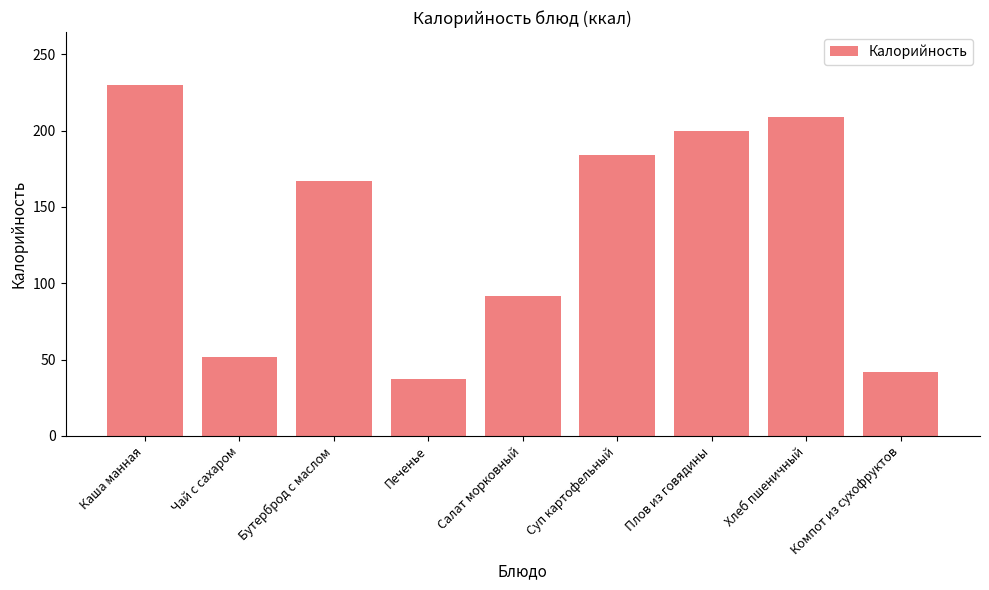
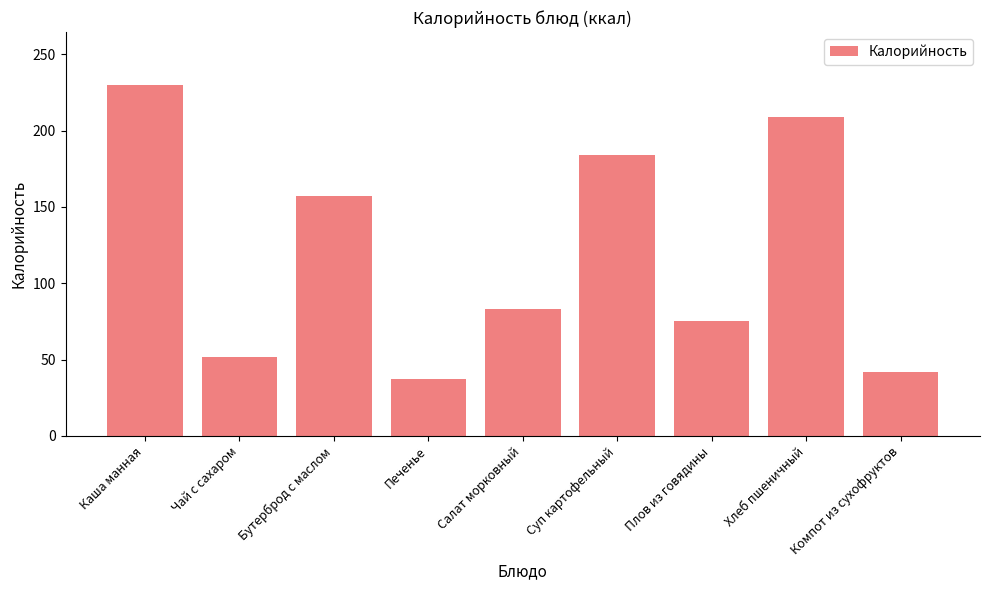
Бутерброд с маслом: 167 -> 157
Салат морковный: 92 -> 83
Плов из говядины: 200 -> 75
